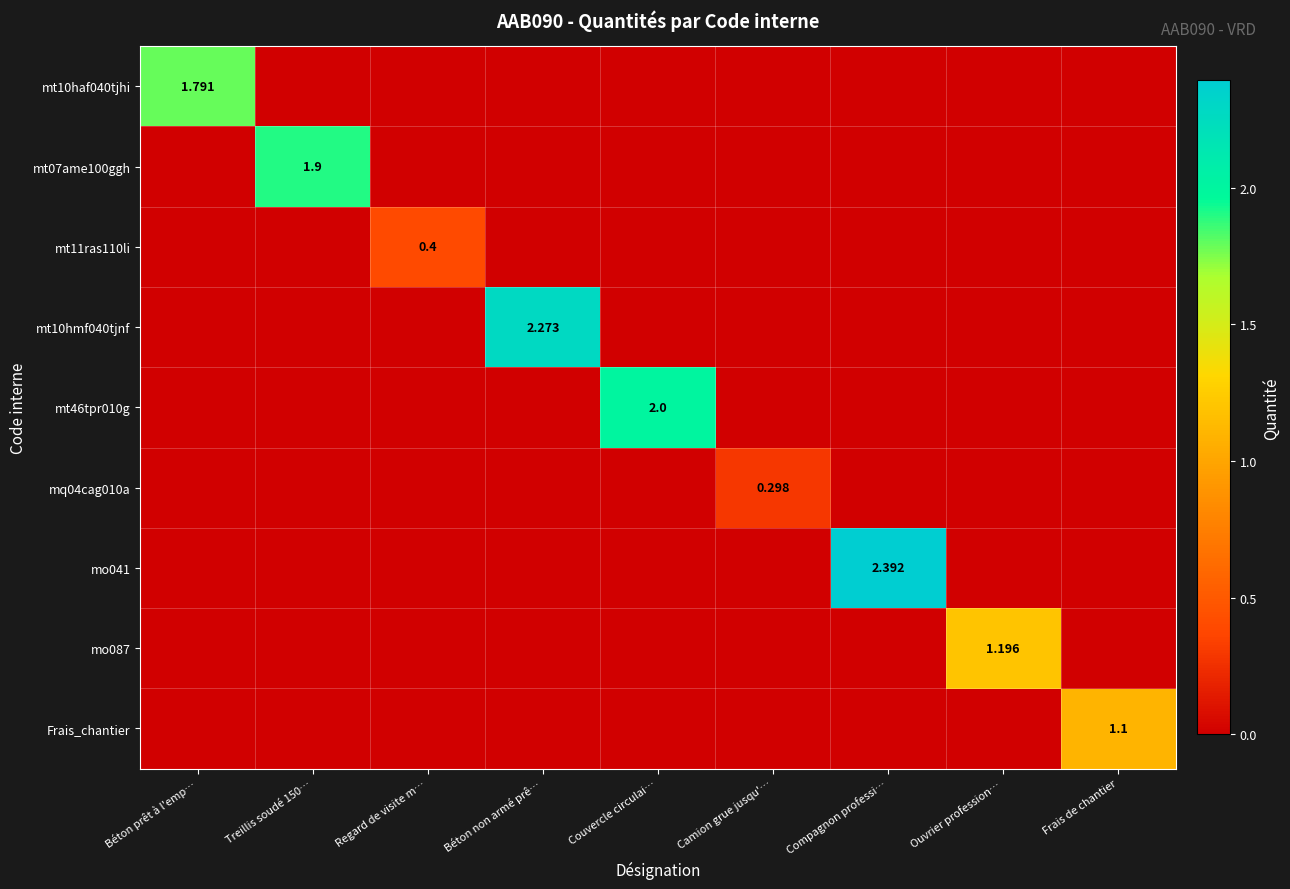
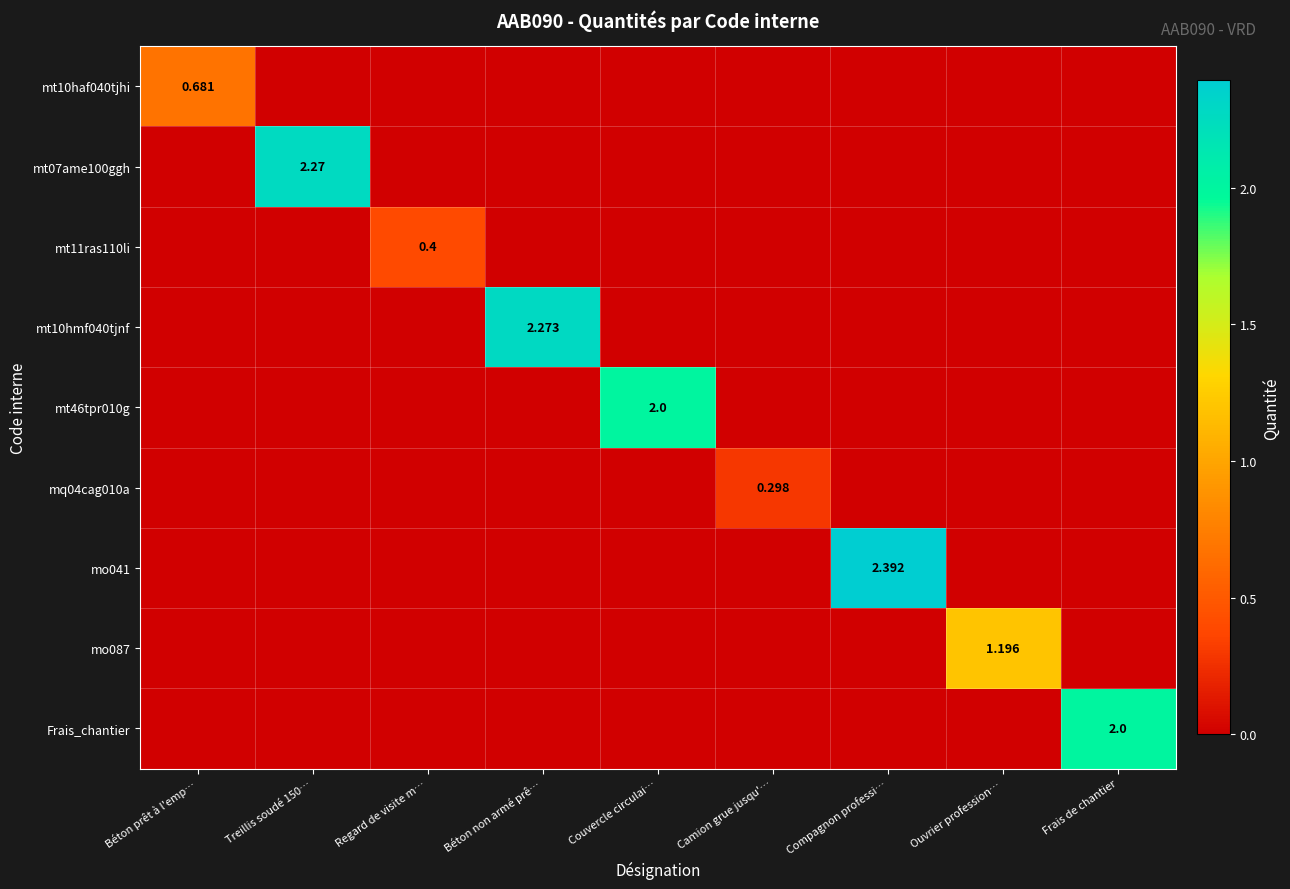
mt10haf040tjhi, Béton prêt à l'emp…: 1.791 -> 0.681
mt07ame100ggh, Treillis soudé 150…: 1.9 -> 2.27
Frais_chantier, Frais de chantier: 1.1 -> 2.0
